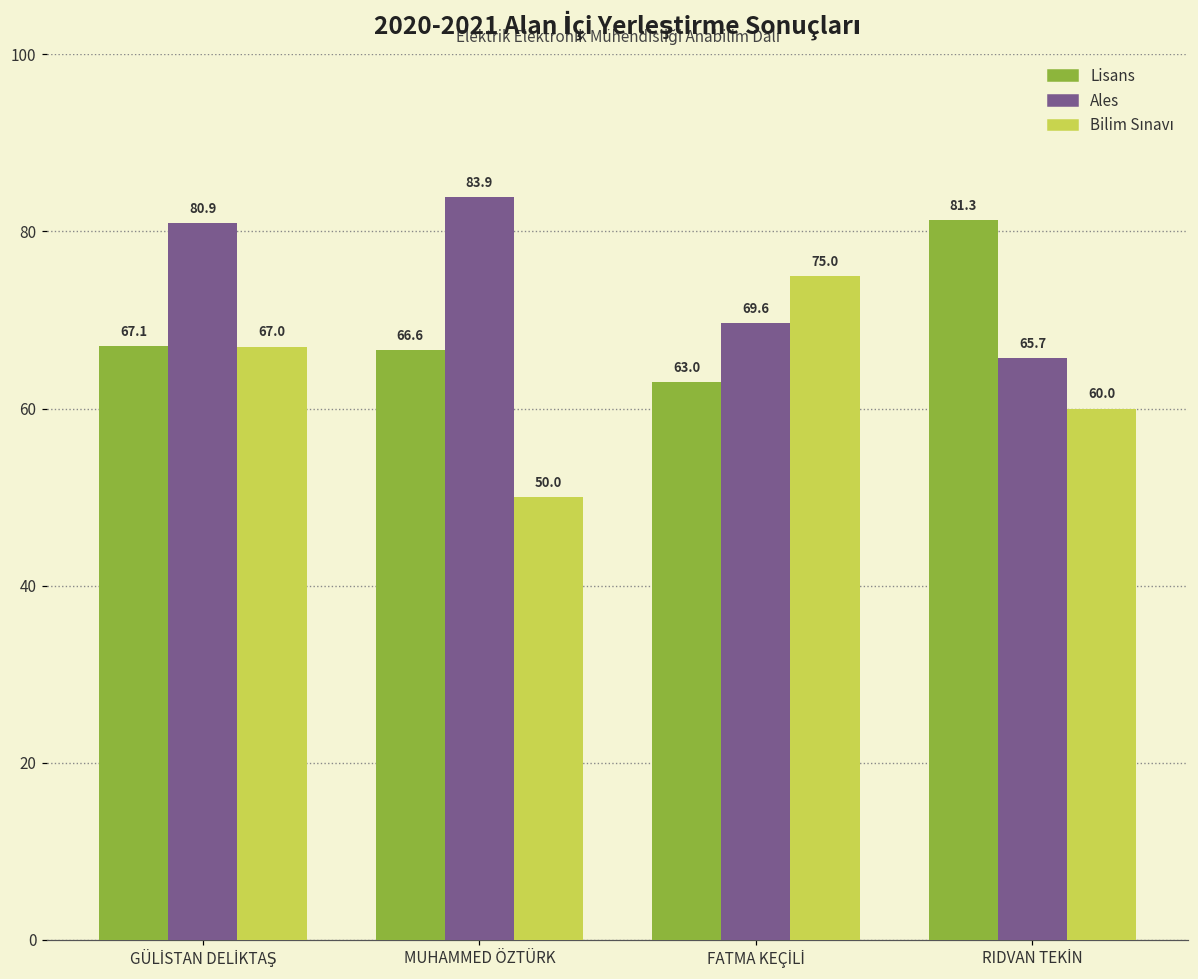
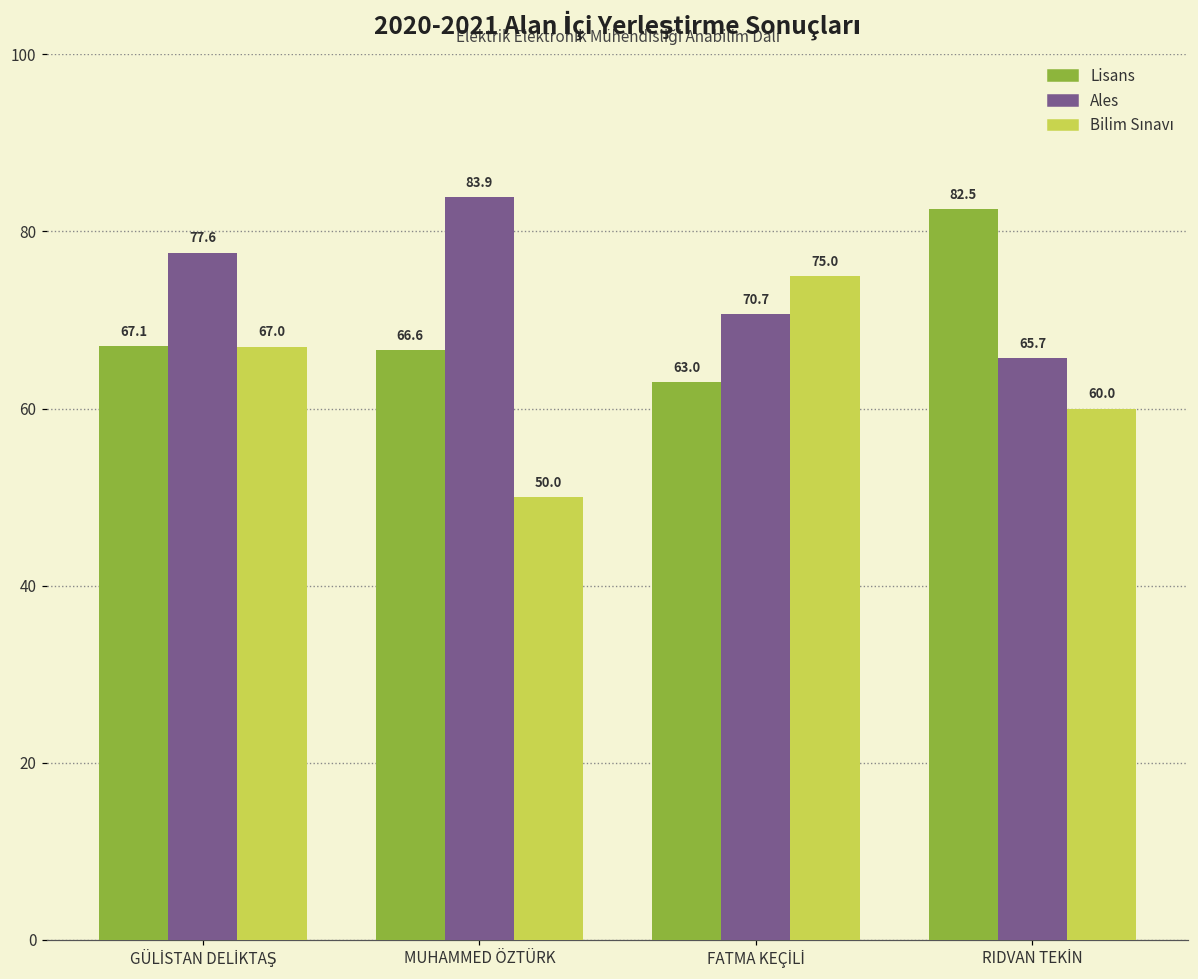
Ales, GÜLİSTAN DELİKTAŞ: 80.9 -> 77.6
Ales, FATMA KEÇİLİ: 69.6 -> 70.7
Lisans, RIDVAN TEKİN: 81.3 -> 82.5
